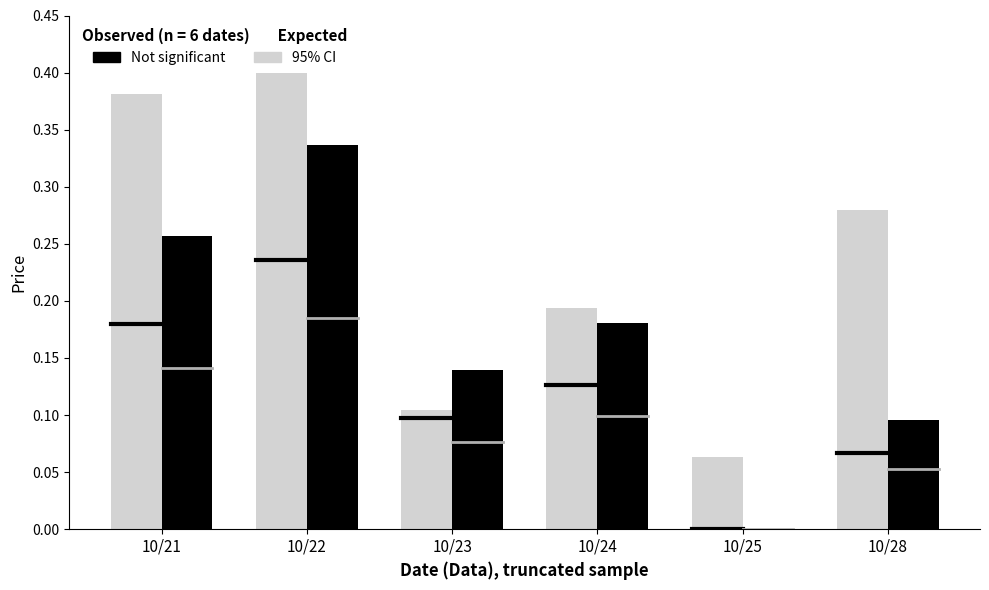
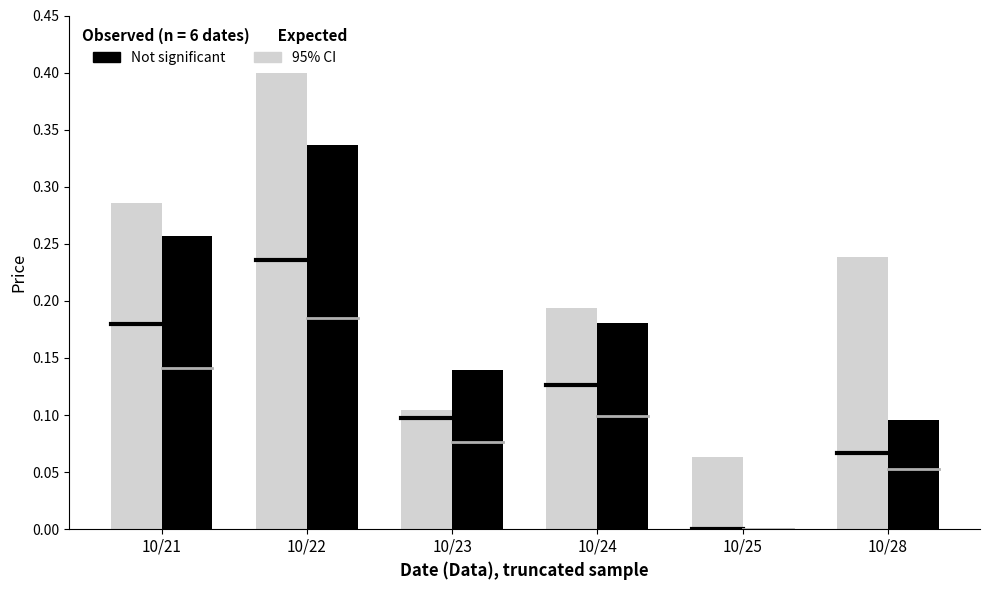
95% CI, 10/21: 0.381 -> 0.286
95% CI, 10/28: 0.279 -> 0.238
